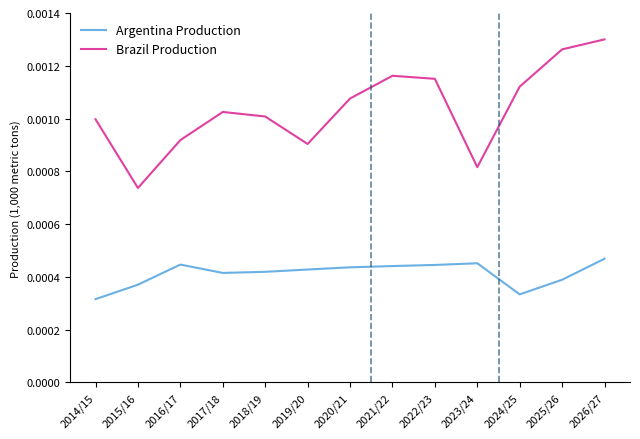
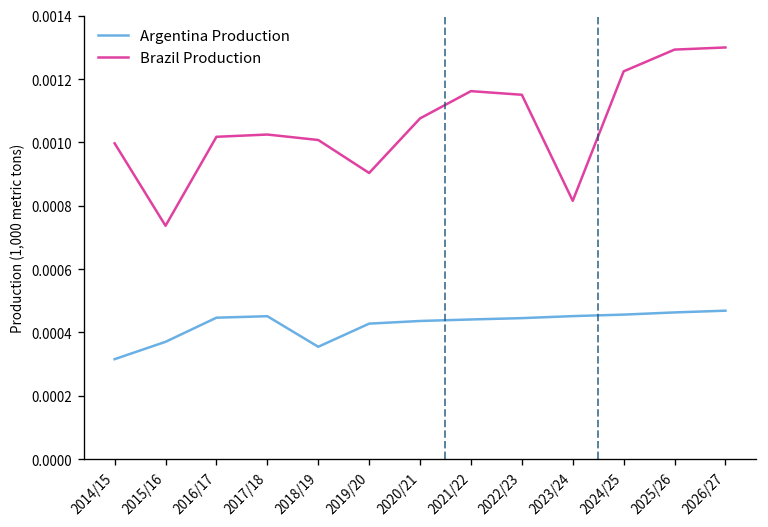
Brazil Production, 2016/17: 0.00092 -> 0.00102
Argentina Production, 2017/18: 0.00041 -> 0.00045
Argentina Production, 2018/19: 0.00042 -> 0.00035
Argentina Production, 2024/25: 0.00033 -> 0.00046
Brazil Production, 2024/25: 0.00112 -> 0.00122
Argentina Production, 2025/26: 0.00039 -> 0.00046
Brazil Production, 2025/26: 0.00126 -> 0.00129
